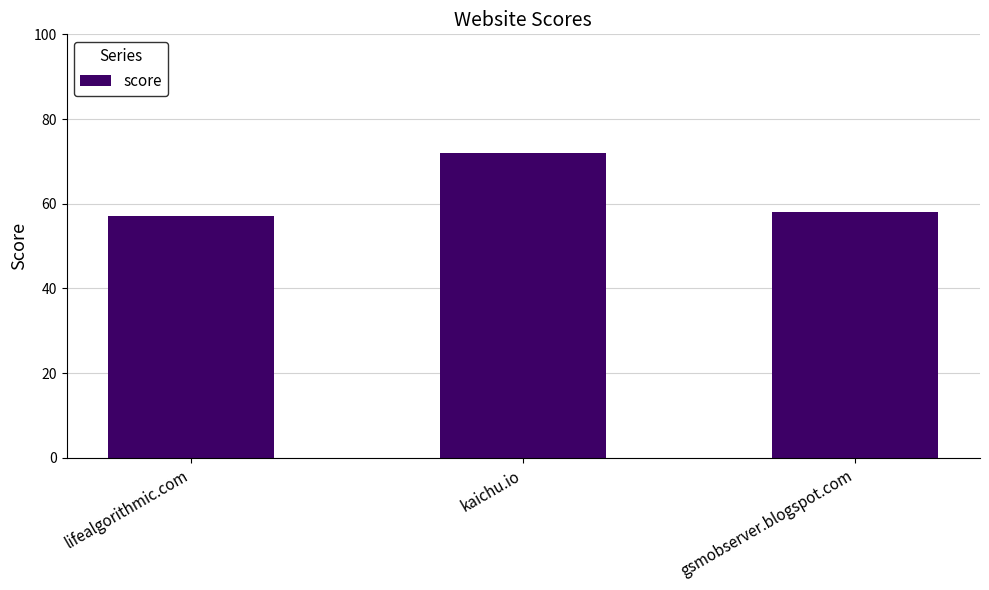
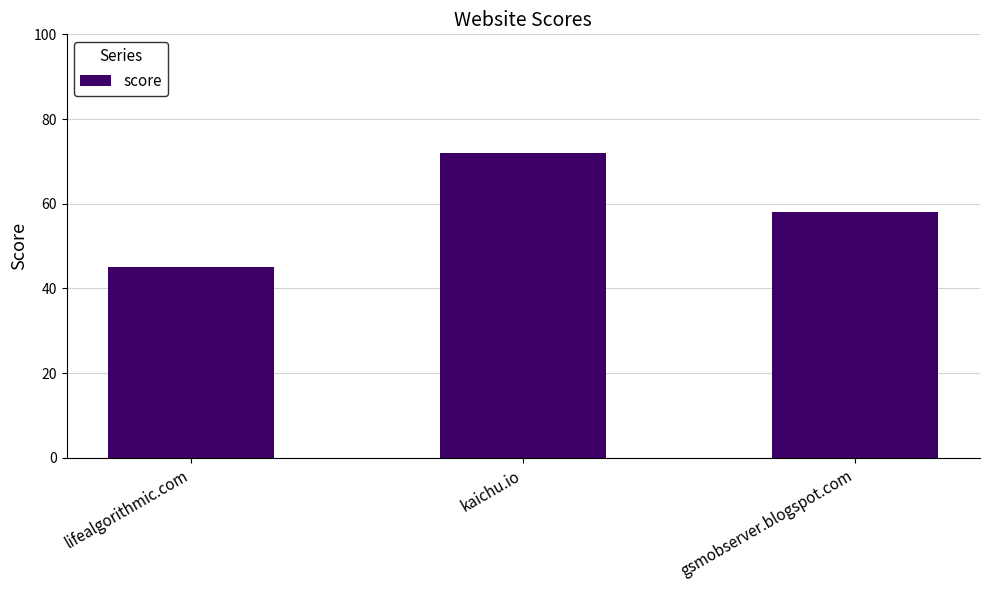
lifealgorithmic.com: 57 -> 45
